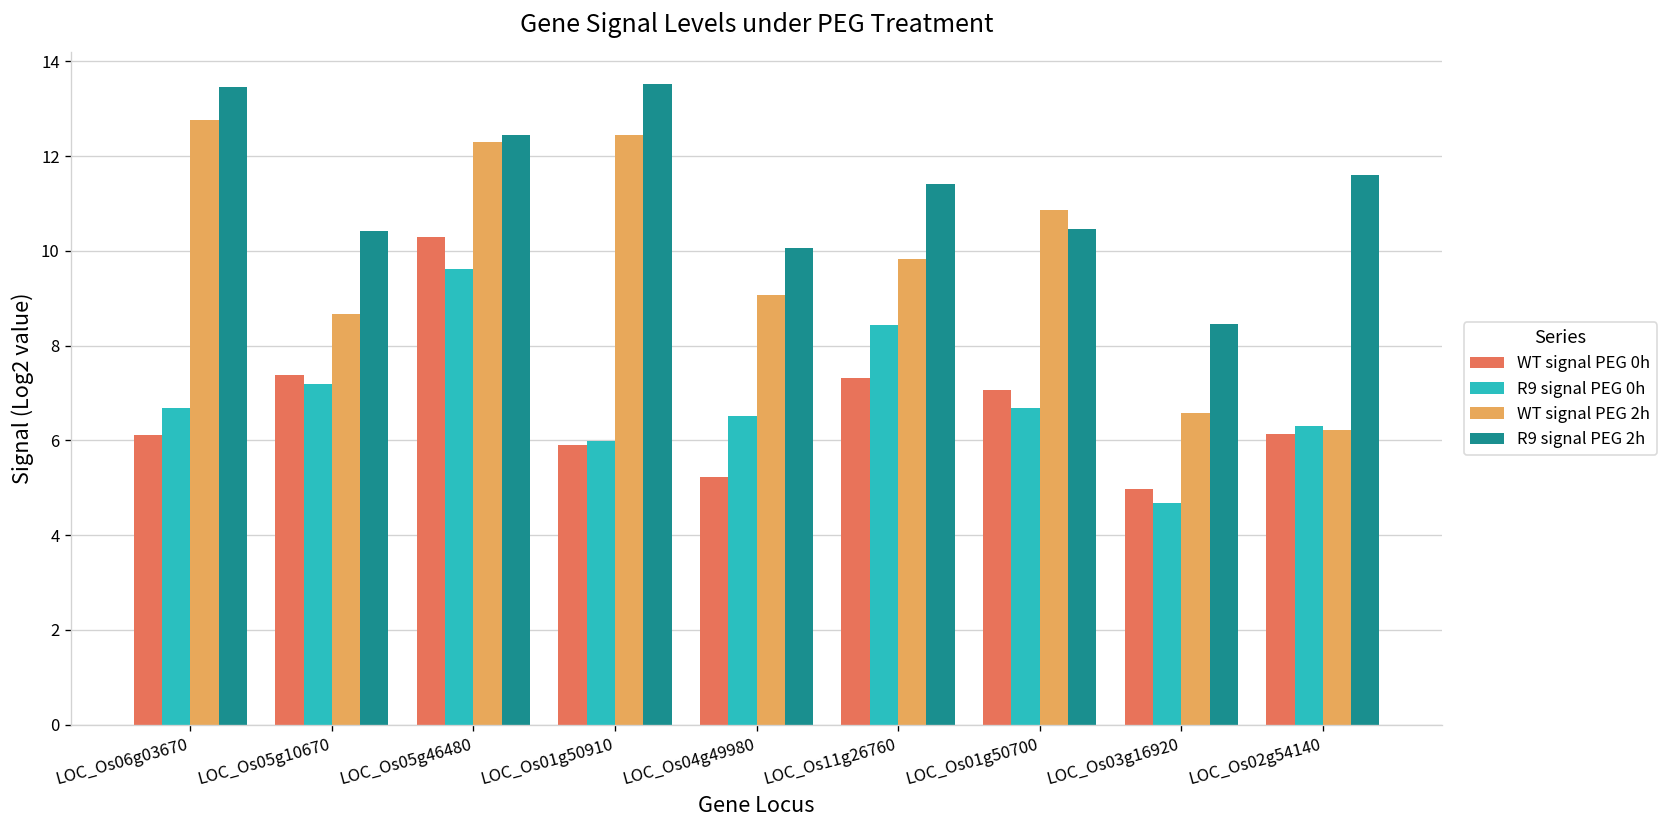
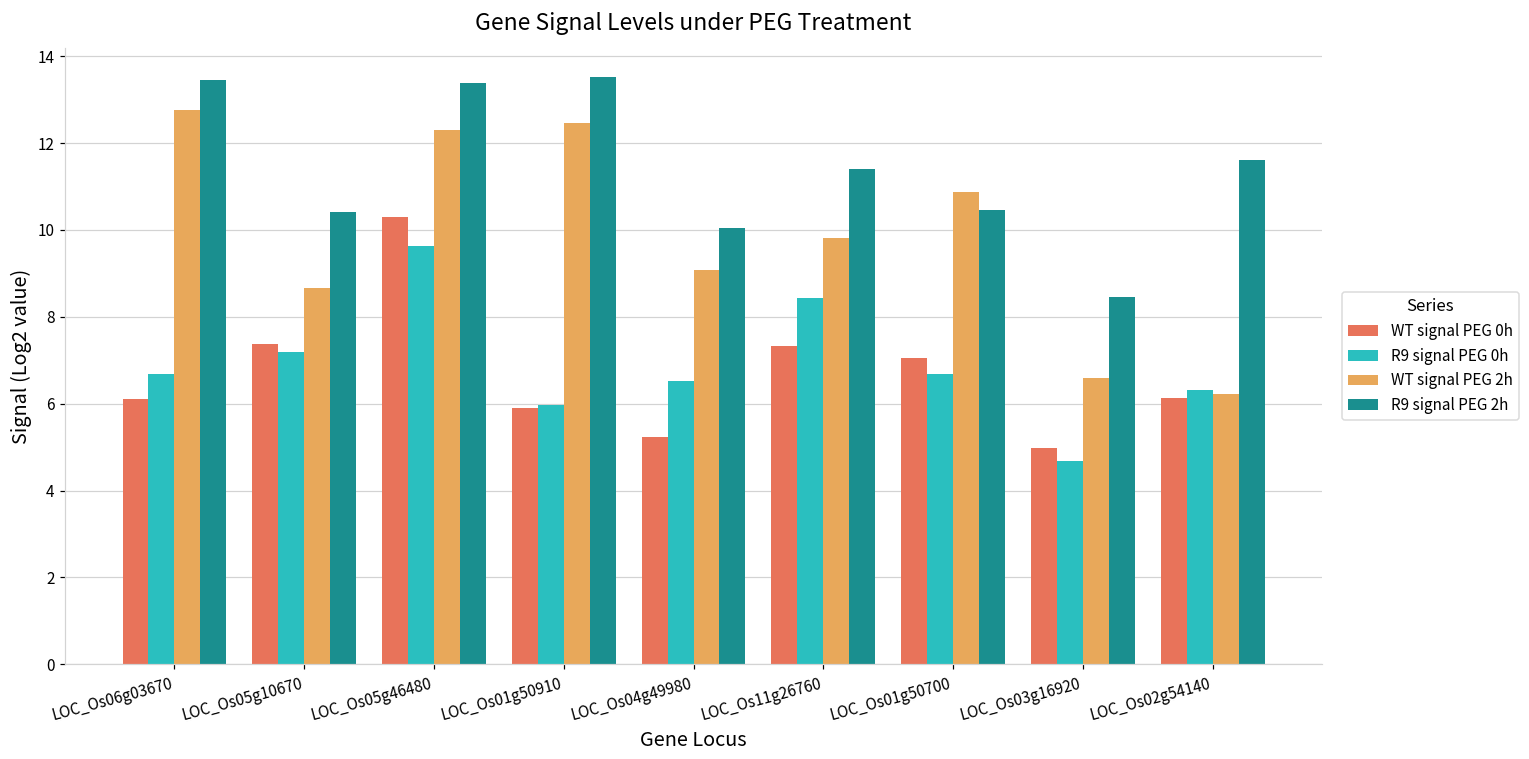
R9 signal PEG 2h, LOC_Os05g46480: 12.4 -> 13.4
